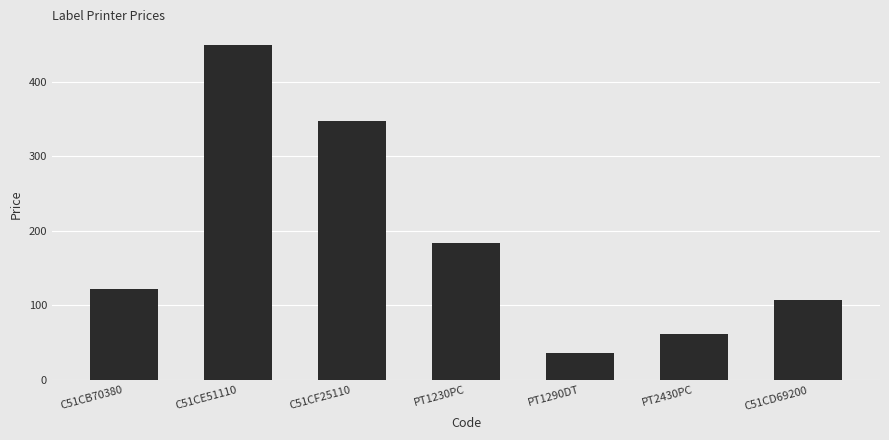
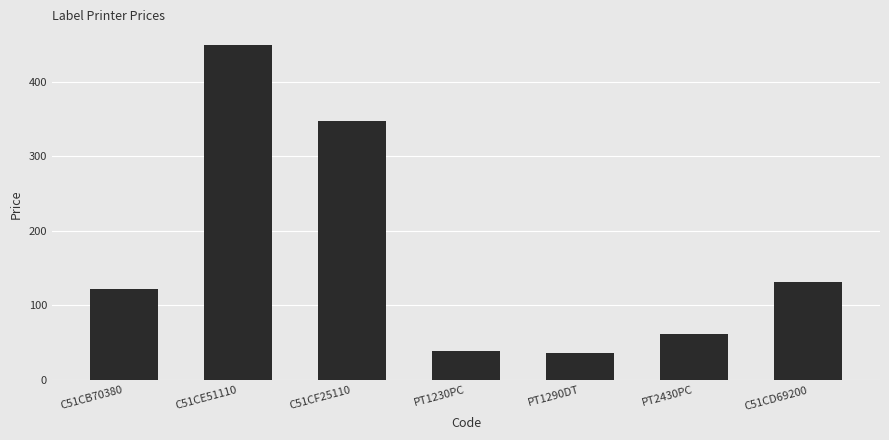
PT1230PC: 180 -> 40
C51CD69200: 110 -> 130
